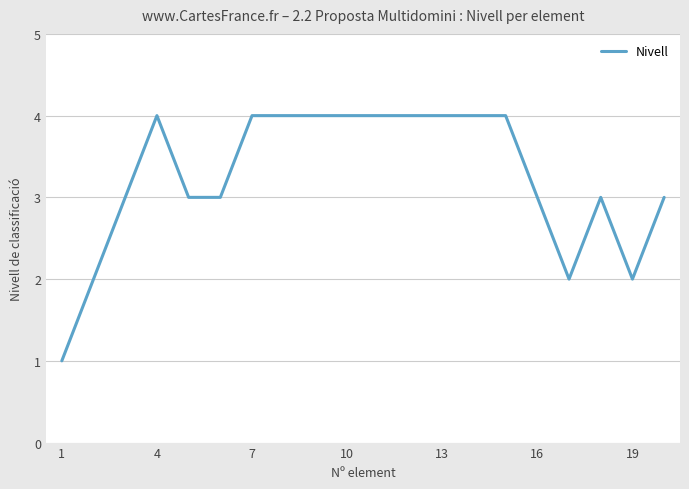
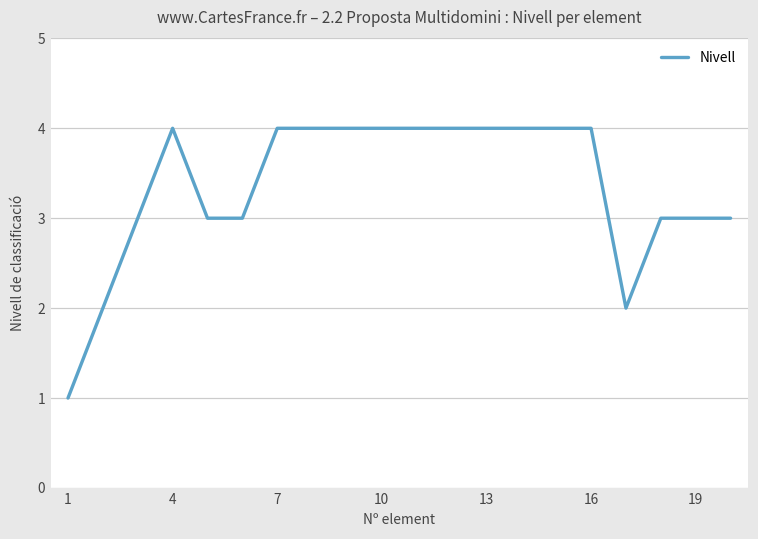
16: 3 -> 4
19: 2 -> 3
